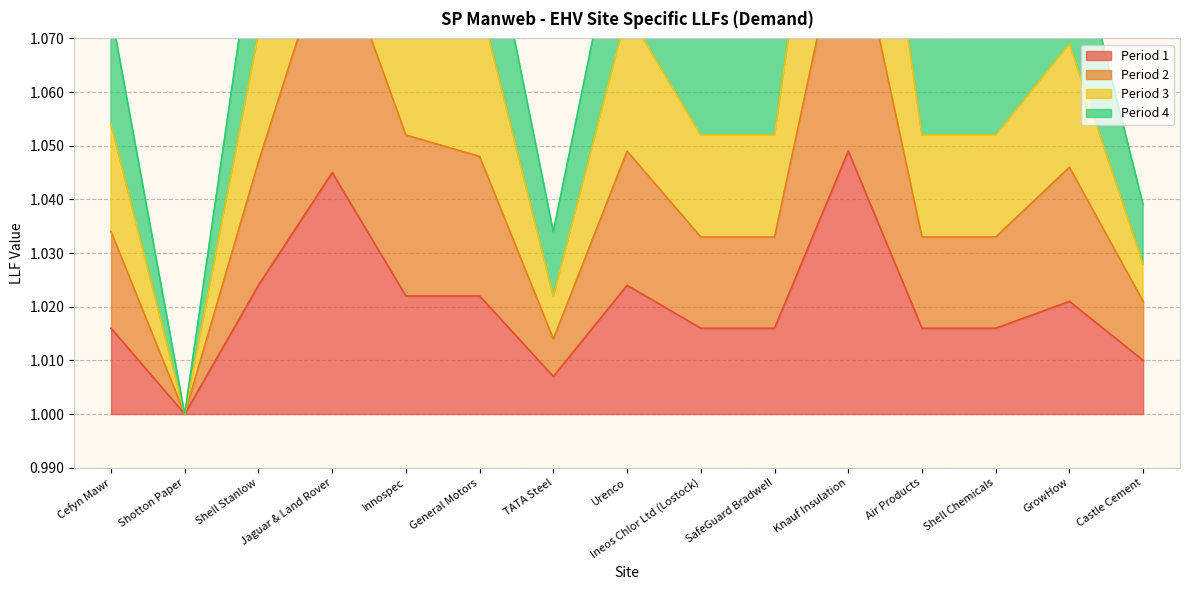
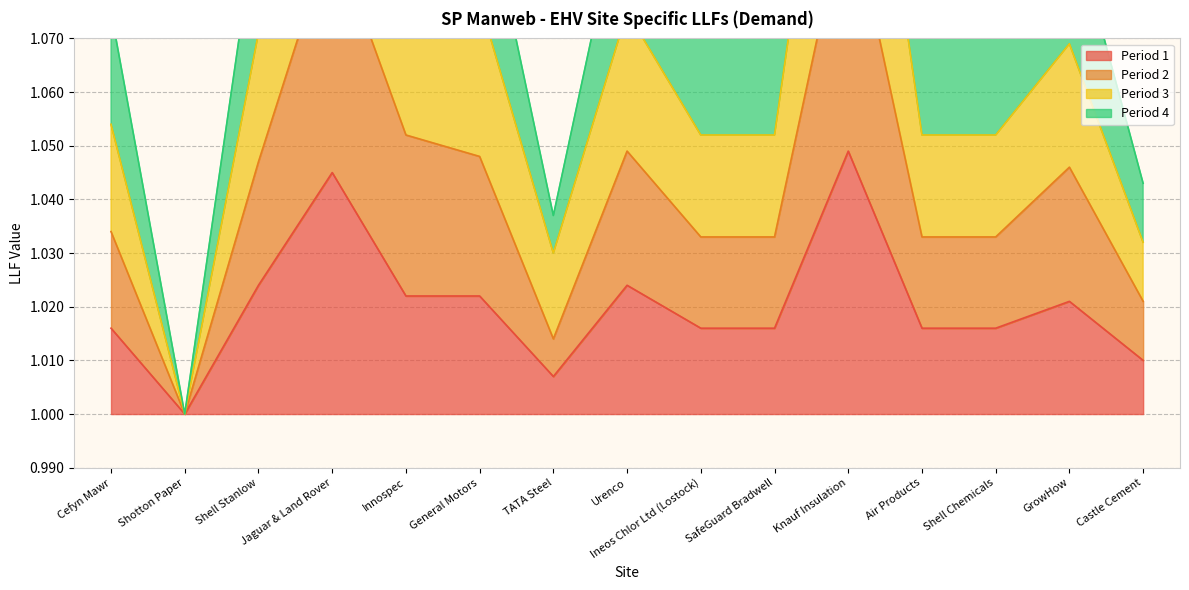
Period 3, TATA Steel: 0.008 -> 0.016
Period 4, TATA Steel: 0.012 -> 0.007
Period 3, Castle Cement: 0.007 -> 0.011
